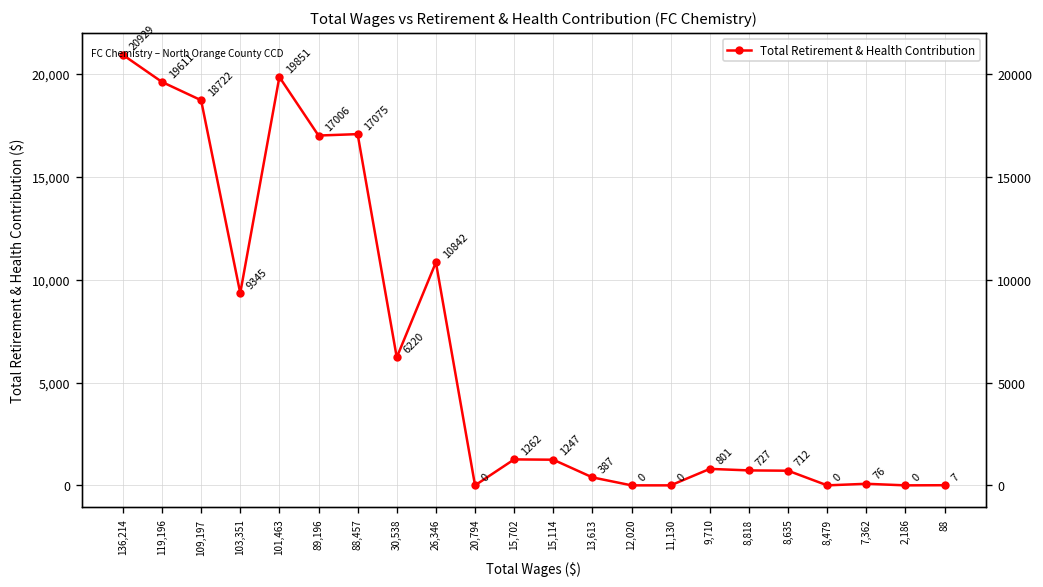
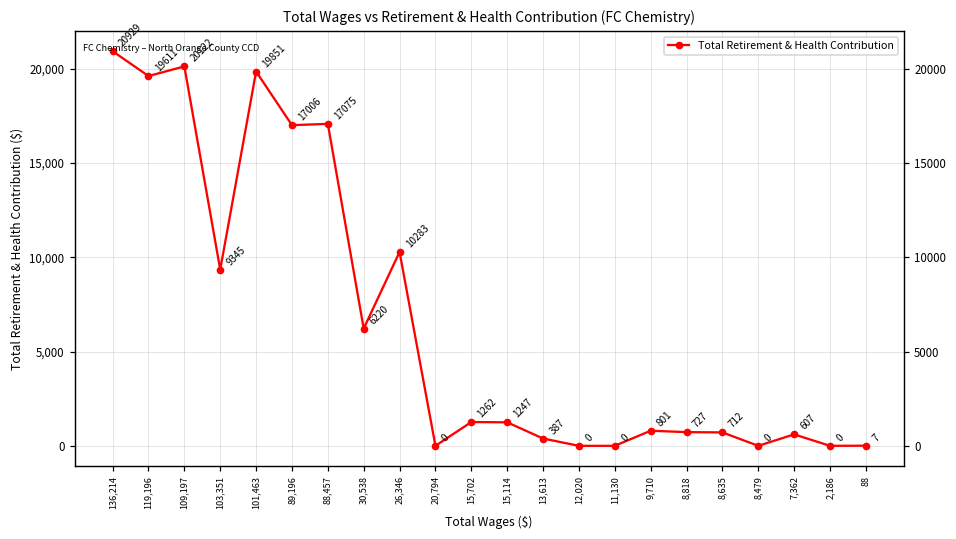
109,197: 18722 -> 20122
26,346: 10842 -> 10283
7,362: 76 -> 607
